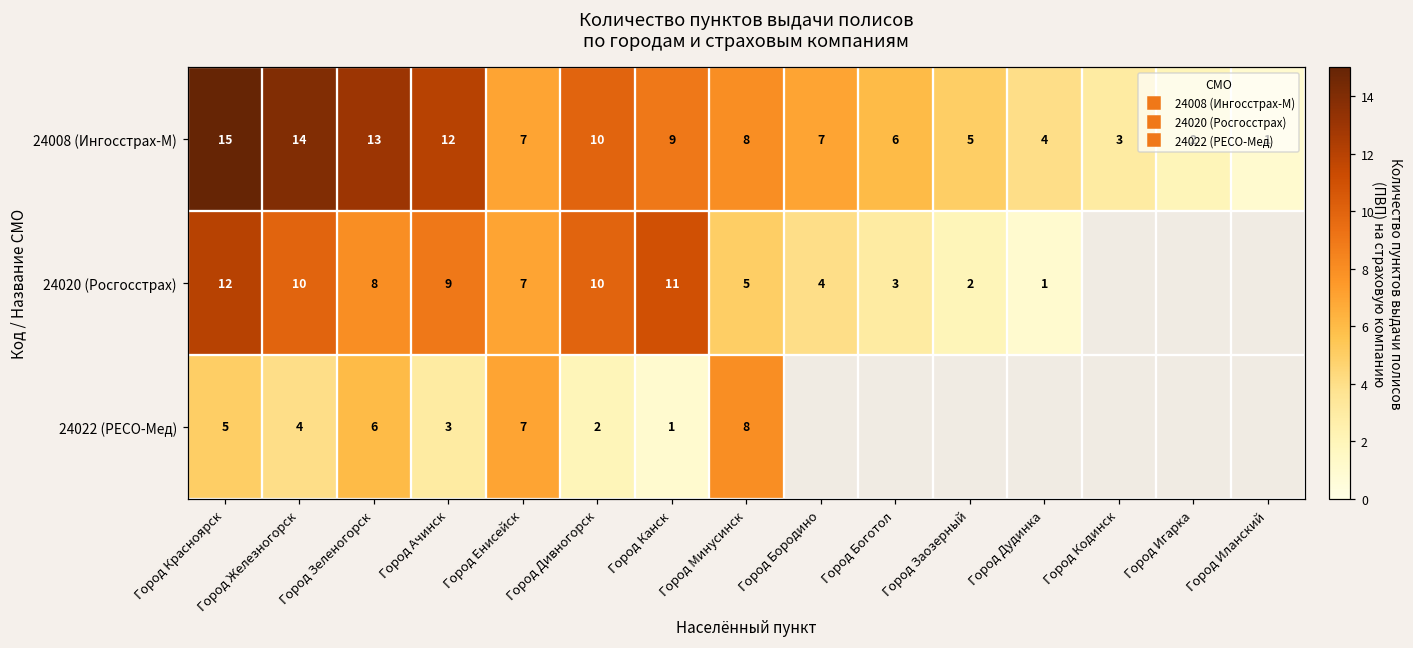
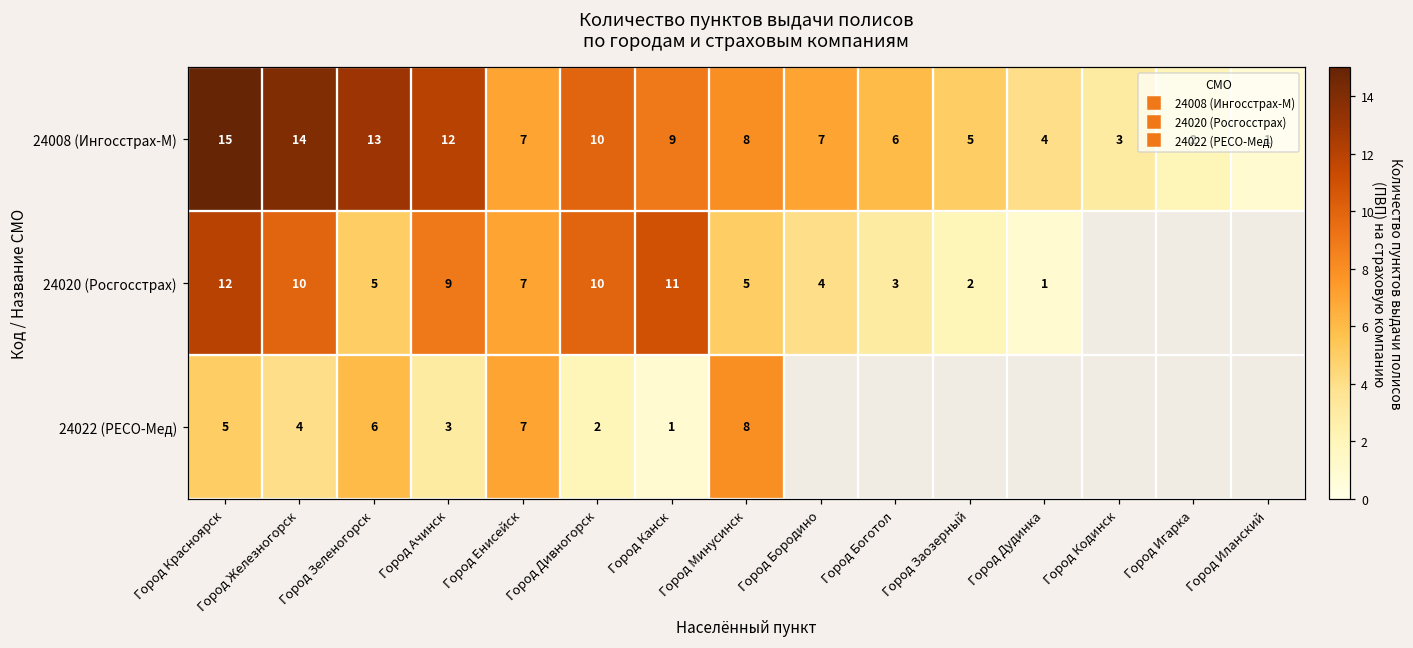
24020 (Росгосстрах), Город Зеленогорск: 8 -> 5
